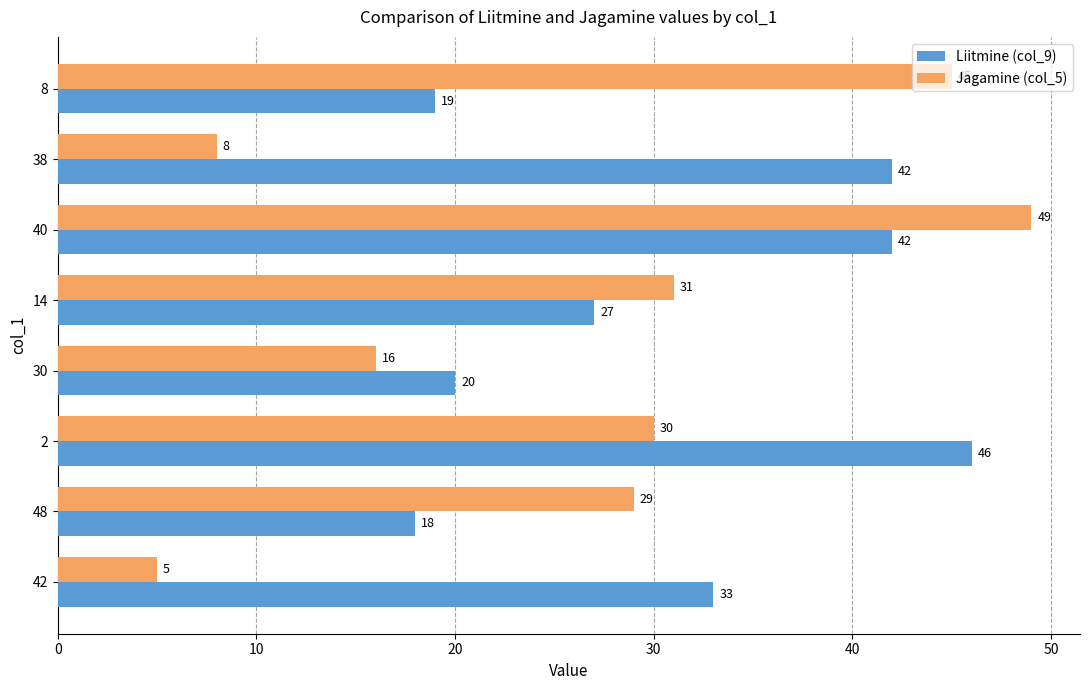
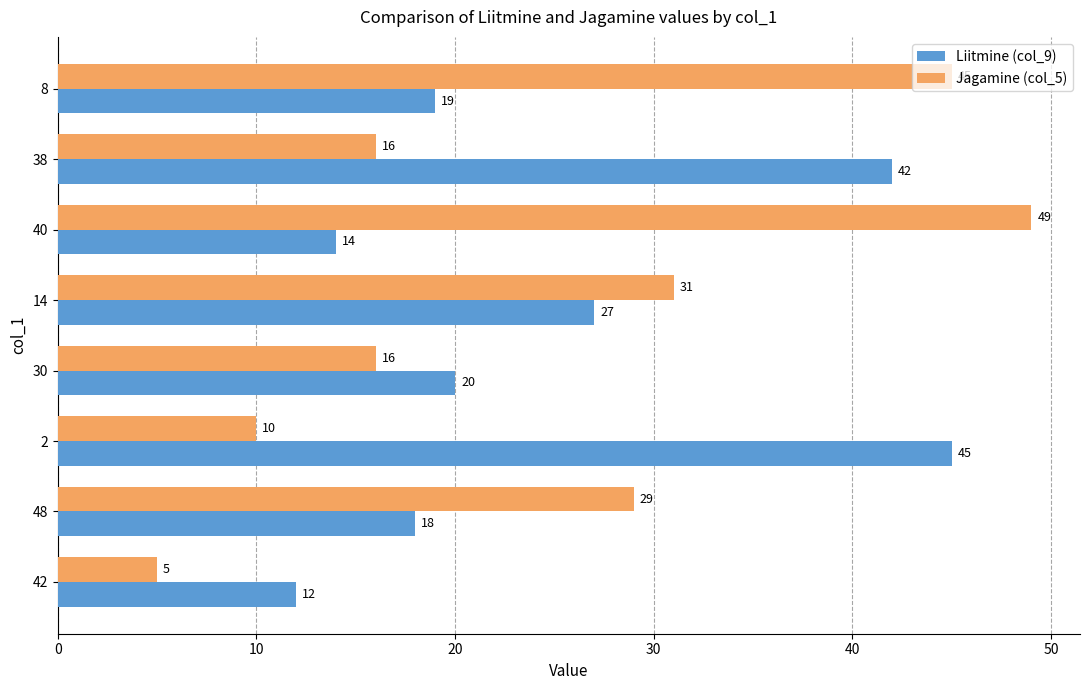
Jagamine (col_5), 38: 8 -> 16
Liitmine (col_9), 40: 42 -> 14
Jagamine (col_5), 2: 30 -> 10
Liitmine (col_9), 2: 46 -> 45
Liitmine (col_9), 42: 33 -> 12
